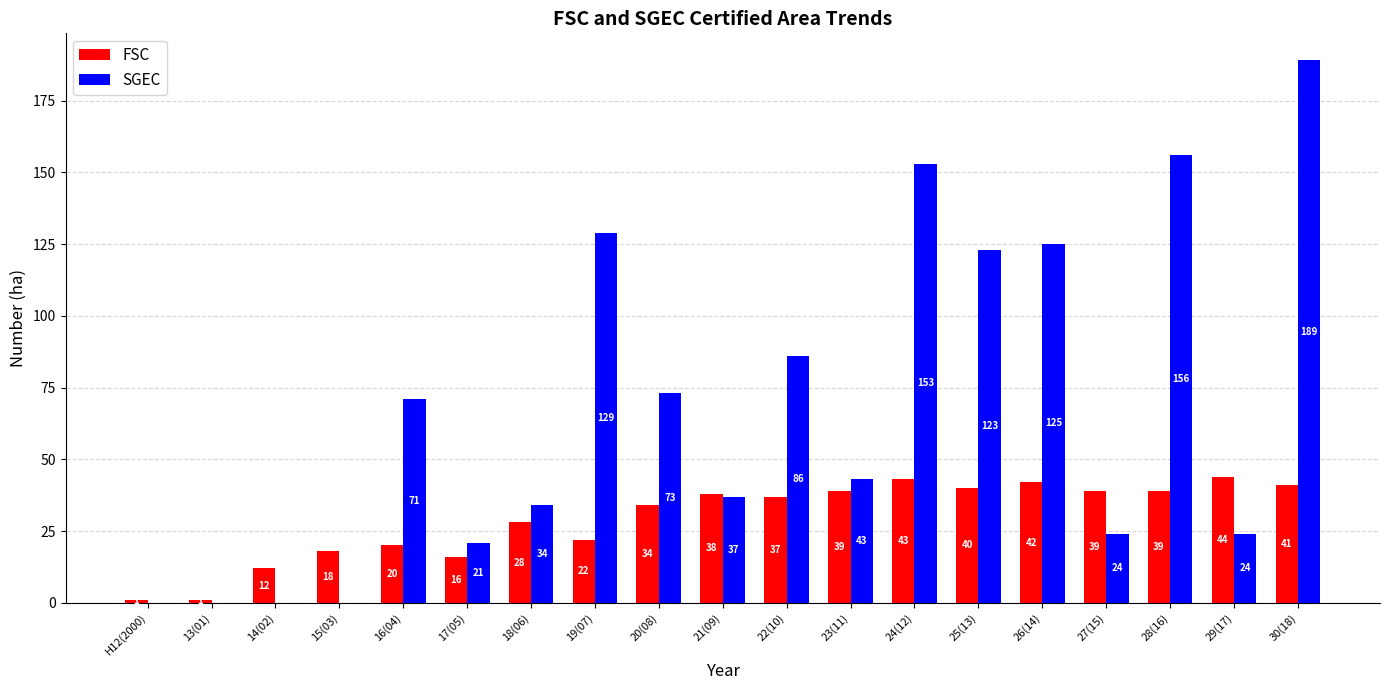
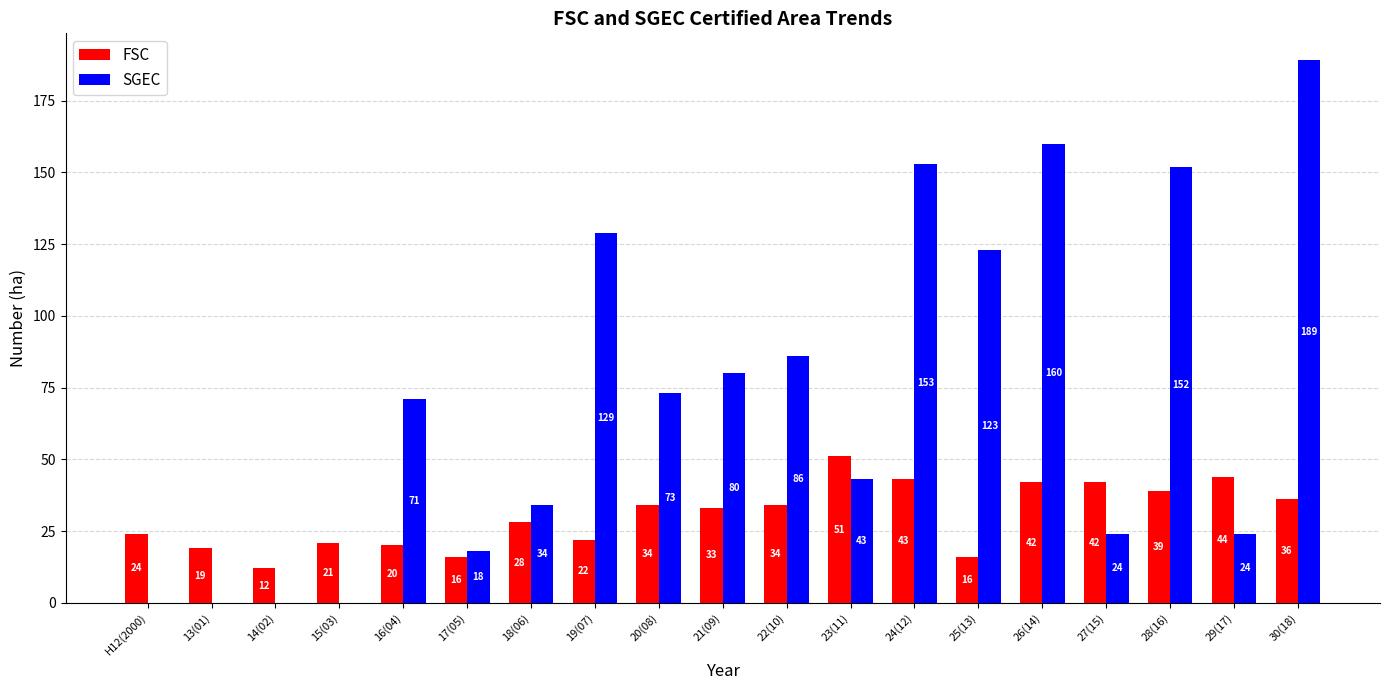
FSC, H12(2000): 1 -> 24
FSC, 13(01): 1 -> 19
FSC, 15(03): 18 -> 21
SGEC, 17(05): 21 -> 18
FSC, 21(09): 38 -> 33
SGEC, 21(09): 37 -> 80
FSC, 22(10): 37 -> 34
FSC, 23(11): 39 -> 51
FSC, 25(13): 40 -> 16
SGEC, 26(14): 125 -> 160
FSC, 27(15): 39 -> 42
SGEC, 28(16): 156 -> 152
FSC, 30(18): 41 -> 36
